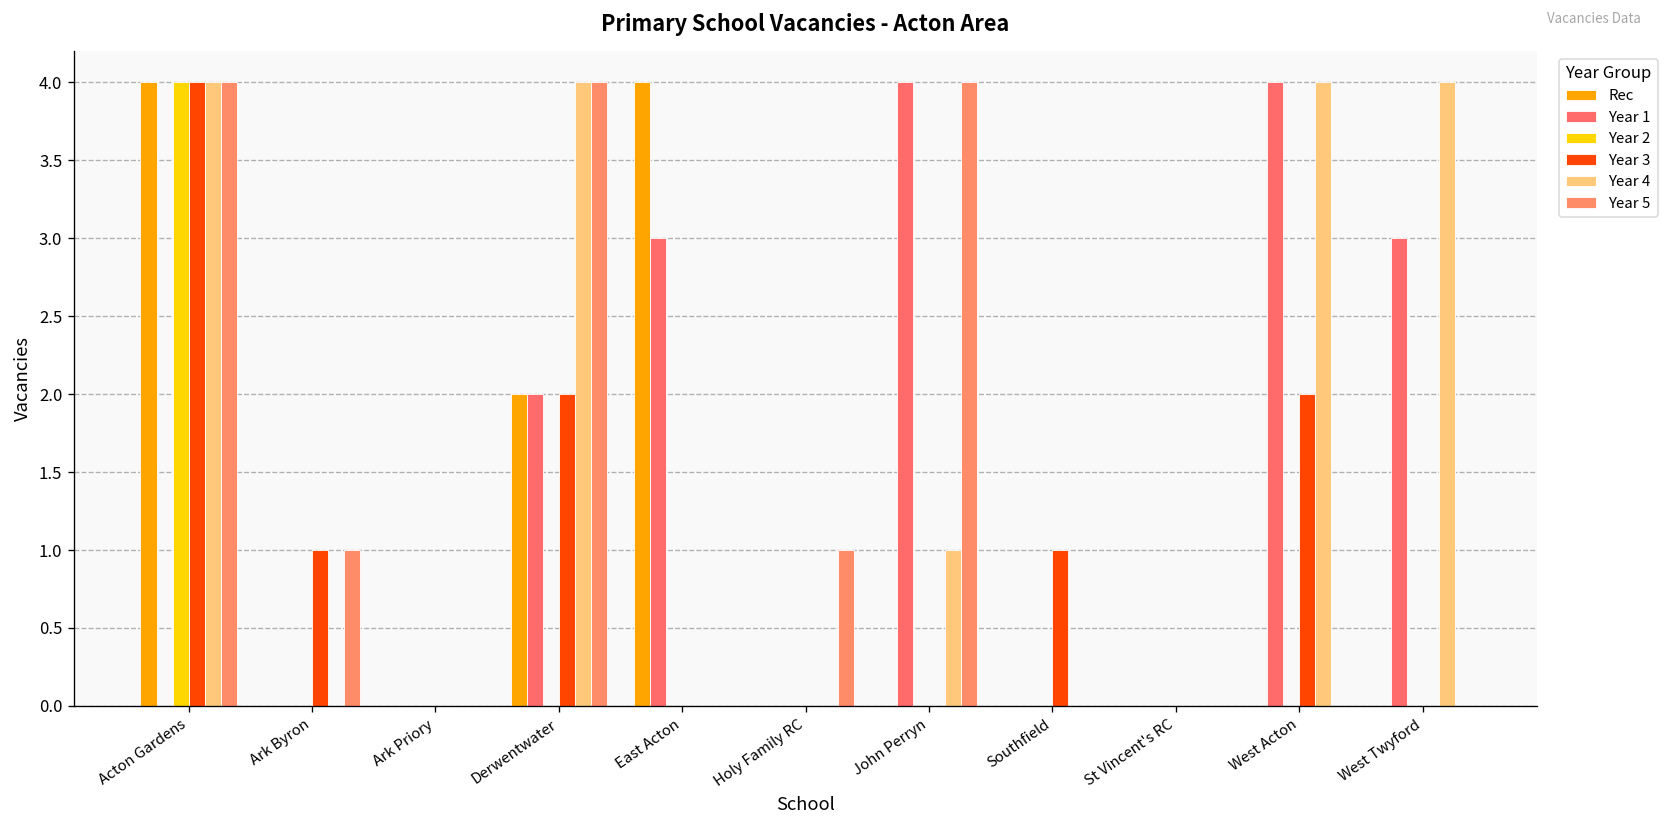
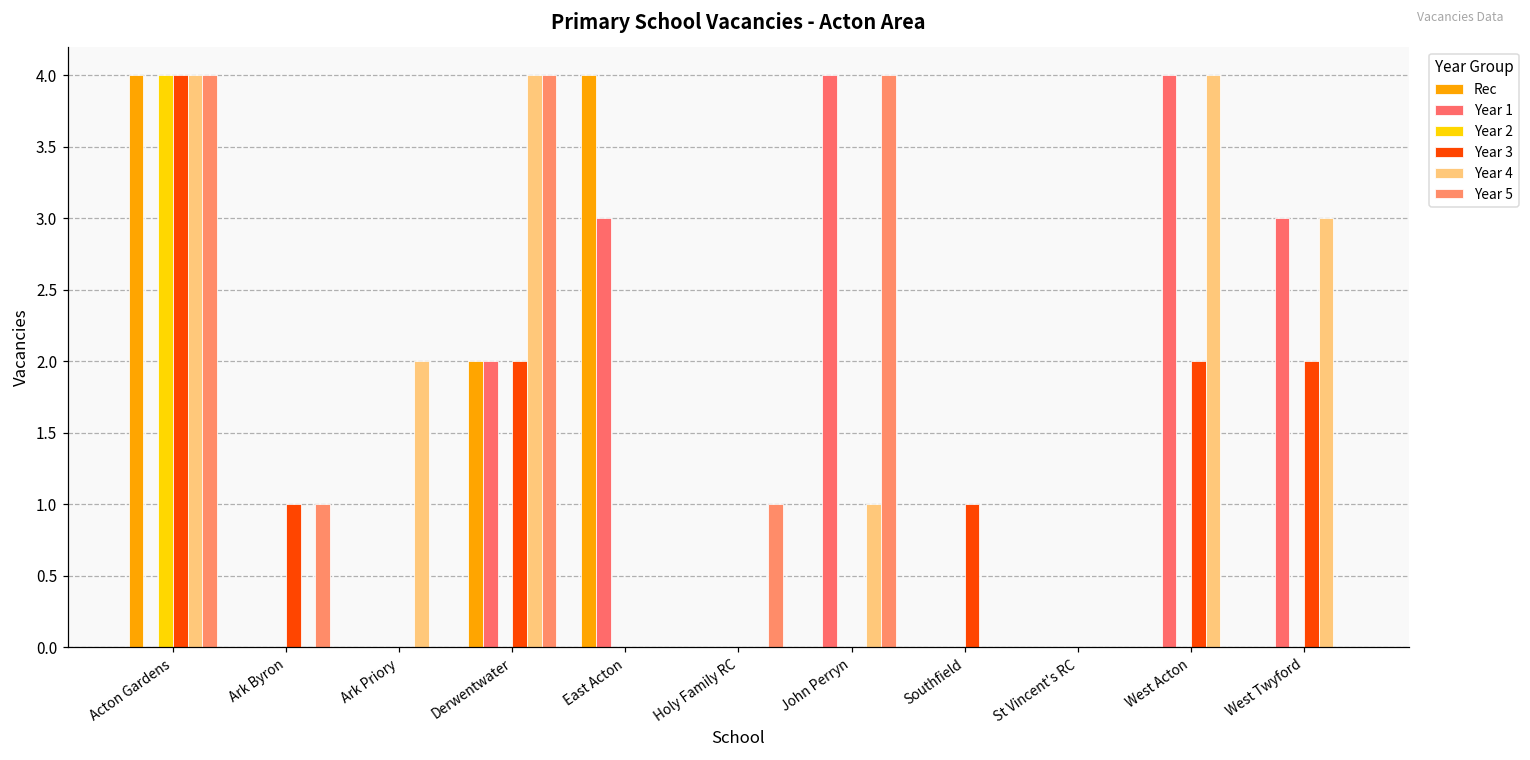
Year 4, Ark Priory: 0 -> 2
Year 3, West Twyford: 0 -> 2
Year 4, West Twyford: 4 -> 3
